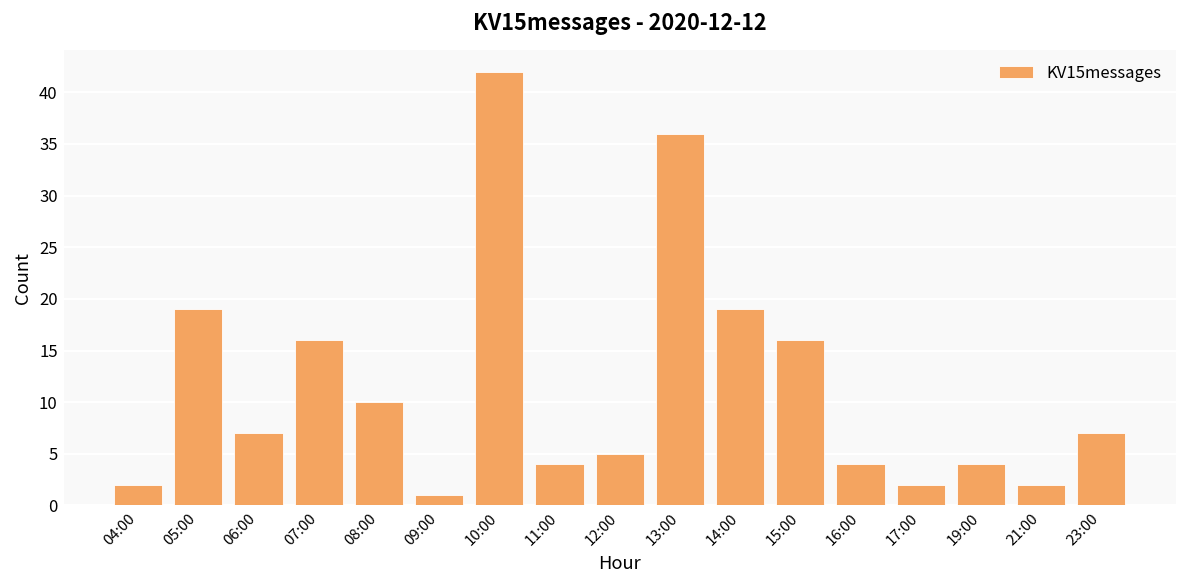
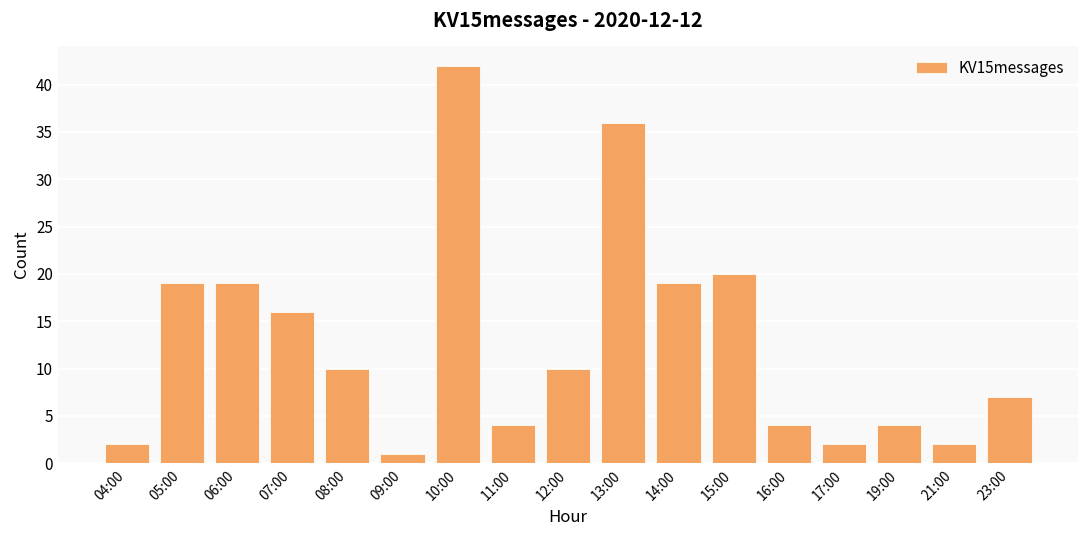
06:00: 7 -> 19
12:00: 5 -> 10
15:00: 16 -> 20
